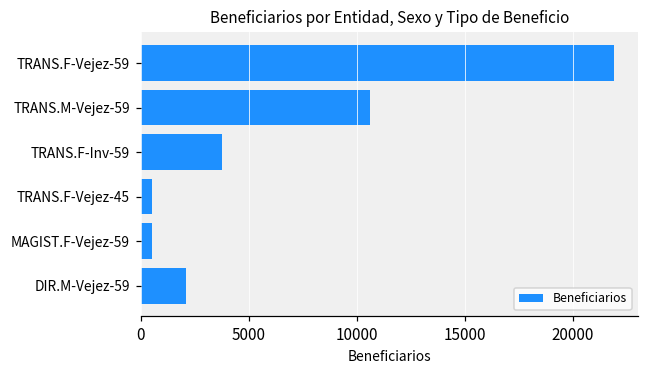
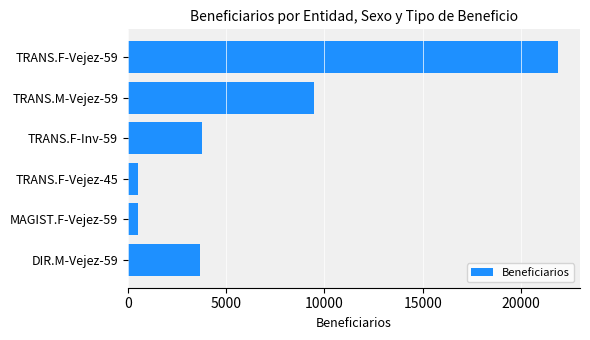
TRANS.M-Vejez-59: 10600 -> 9500
DIR.M-Vejez-59: 2100 -> 3700
